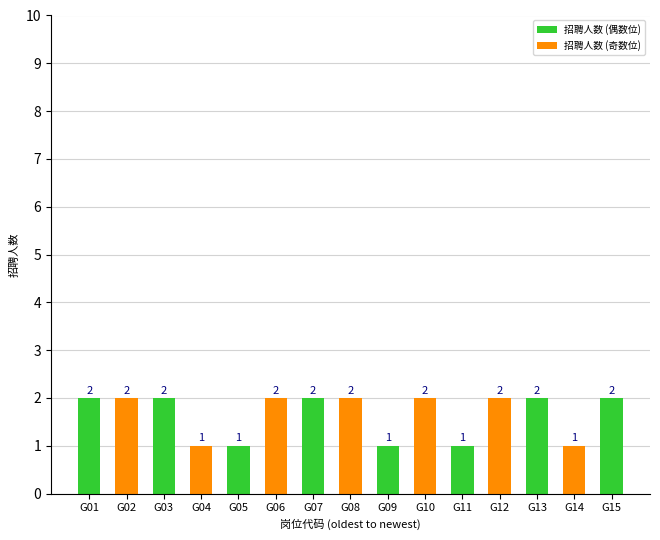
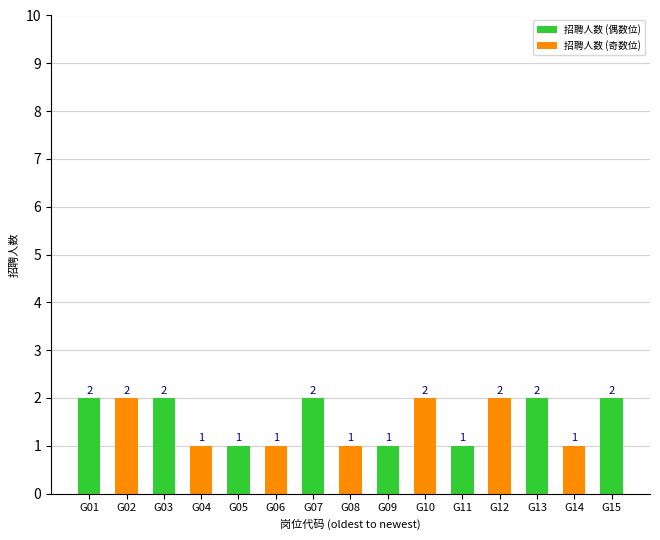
G06: 2 -> 1
G08: 2 -> 1
